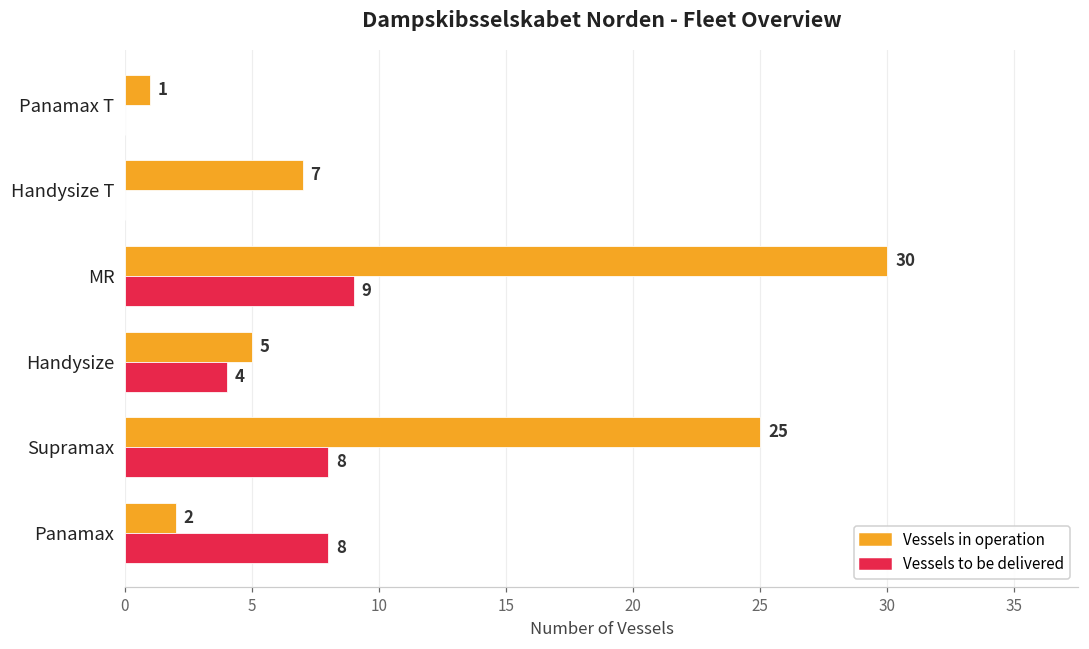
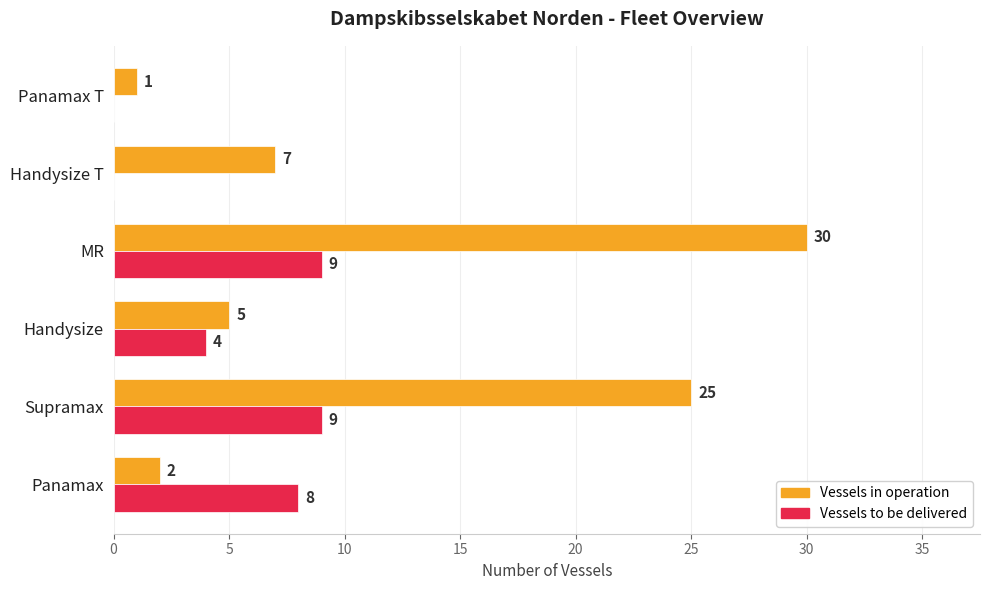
Vessels to be delivered, Supramax: 8 -> 9
